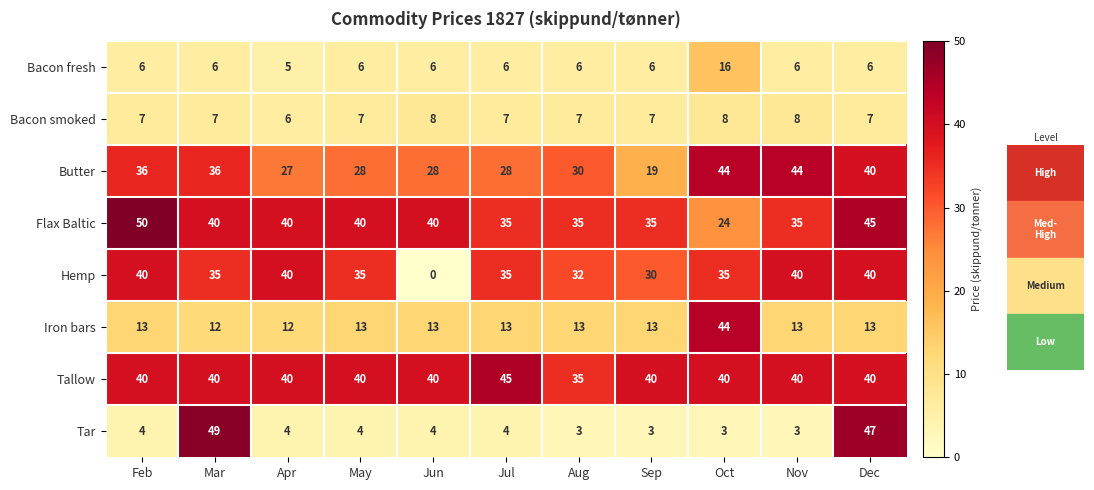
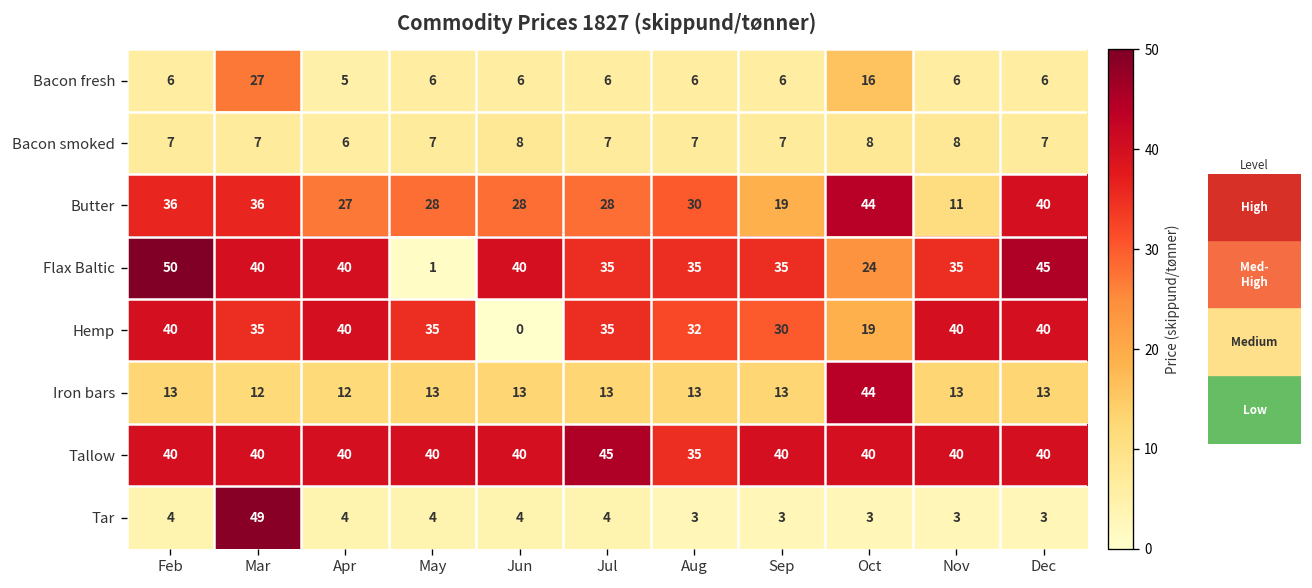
Bacon fresh, Mar: 6 -> 27
Butter, Nov: 44 -> 11
Flax Baltic, May: 40 -> 1
Hemp, Oct: 35 -> 19
Tar, Dec: 47 -> 3
